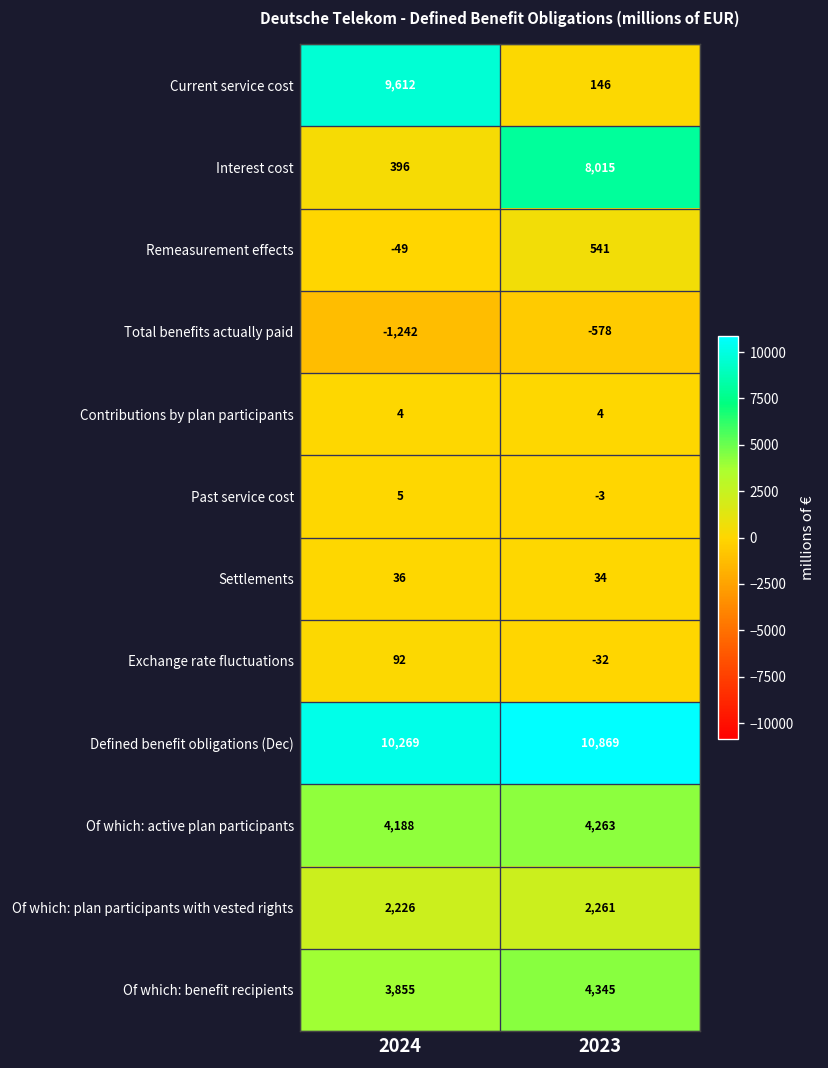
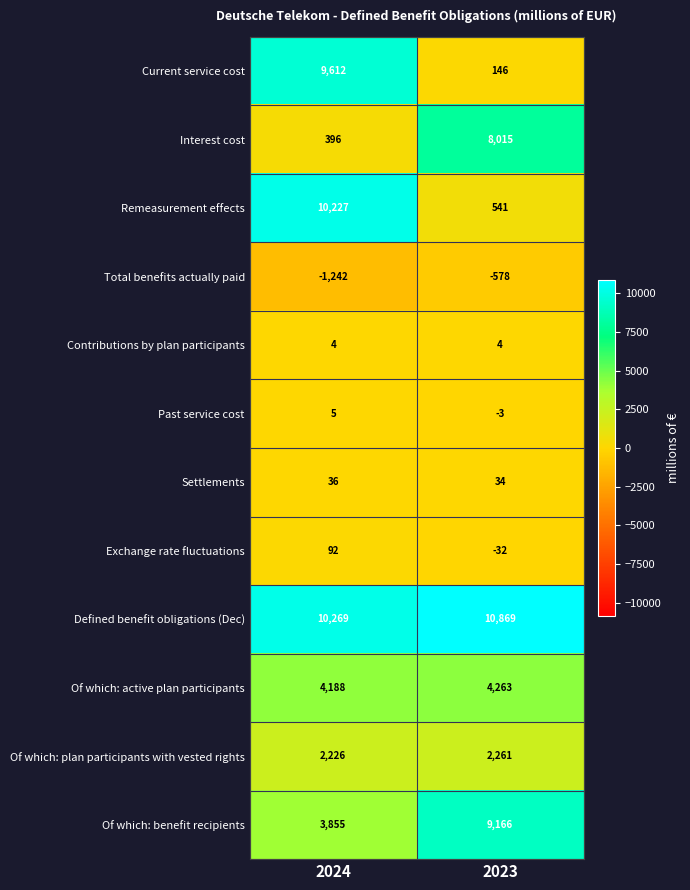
Remeasurement effects, 2024: -49 -> 10,227
Of which: benefit recipients, 2023: 4,345 -> 9,166
